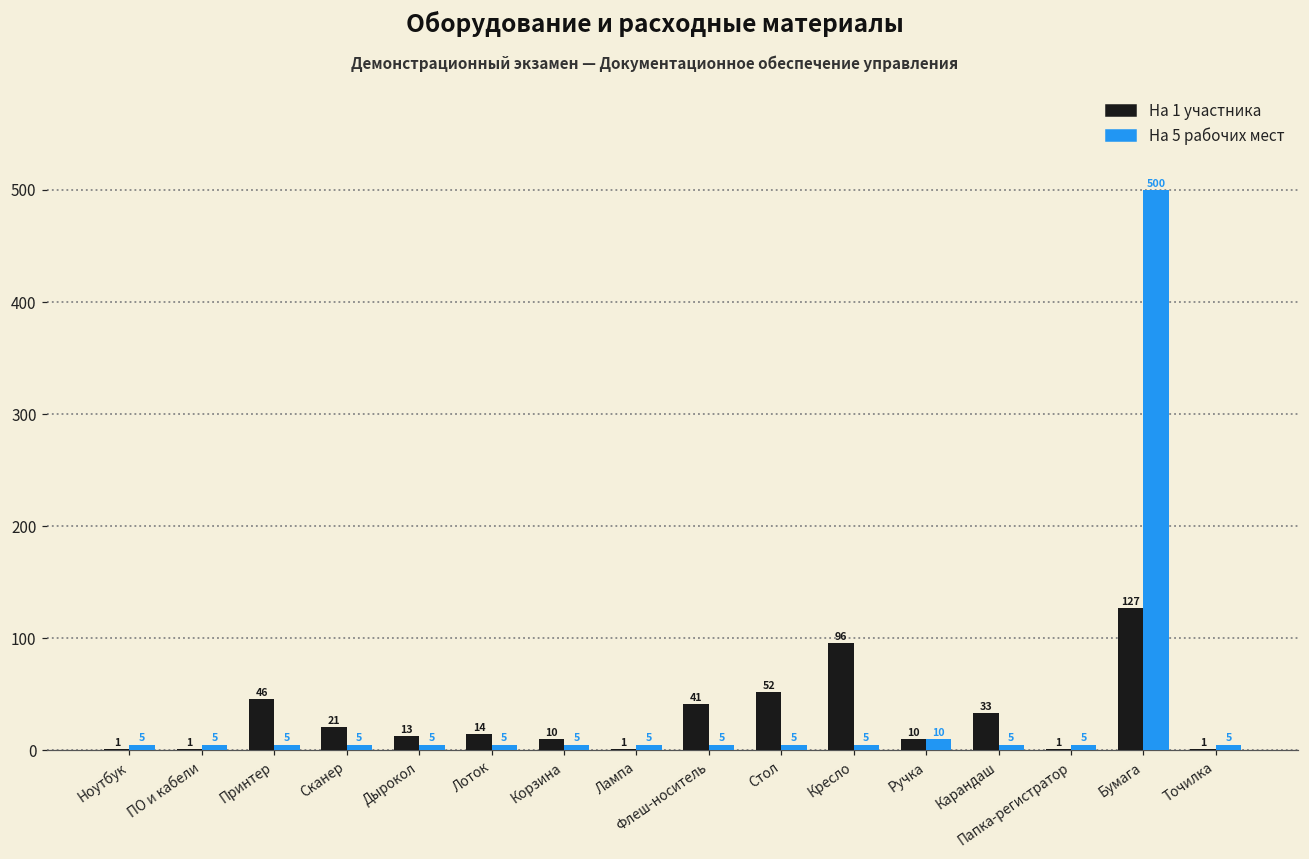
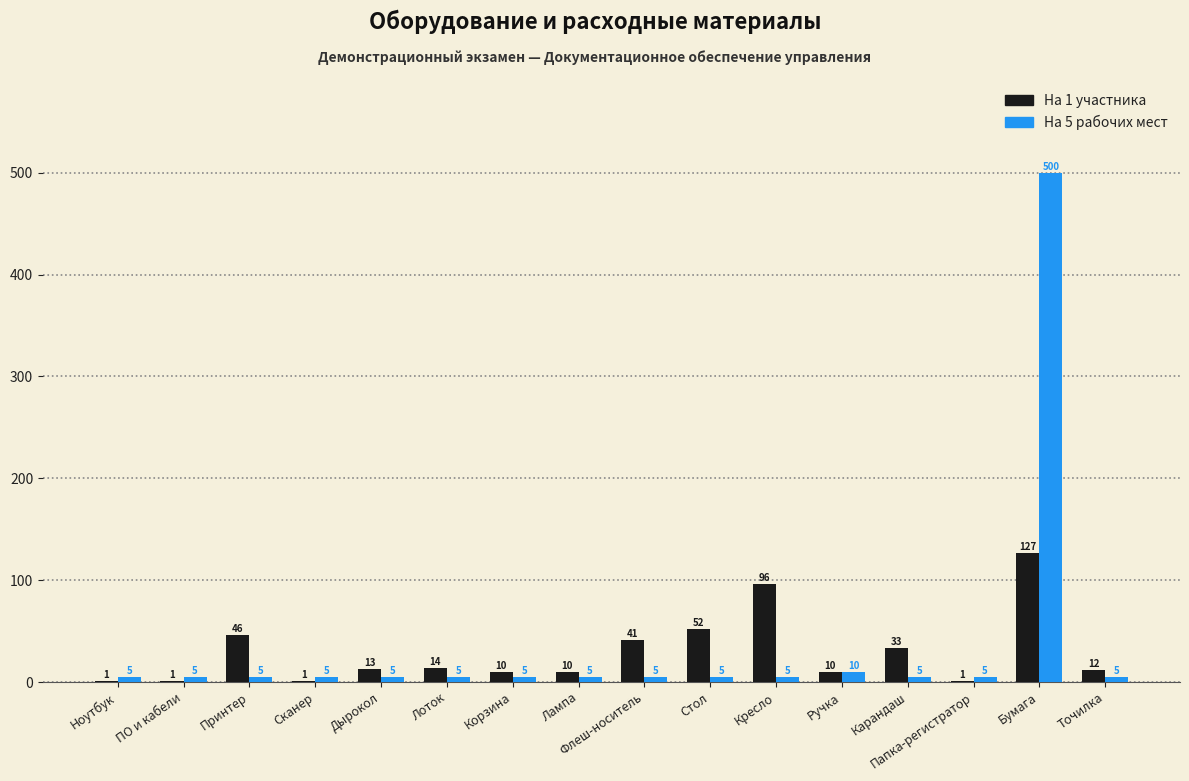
На 1 участника, Сканер: 21 -> 1
На 1 участника, Лампа: 1 -> 10
На 1 участника, Точилка: 1 -> 12
